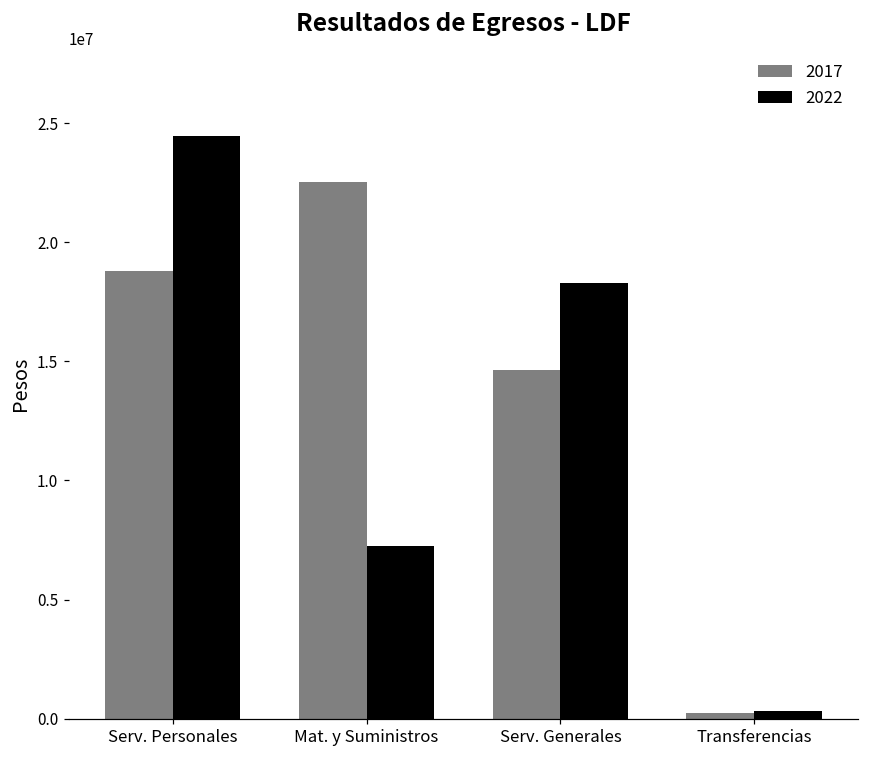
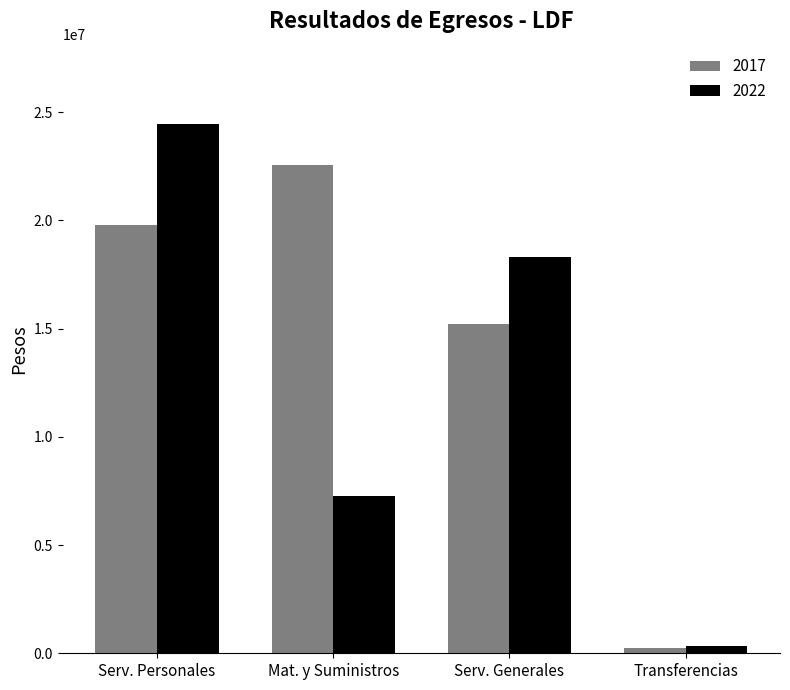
2017, Serv. Personales: 18800000 -> 19800000
2017, Serv. Generales: 14600000 -> 15200000
